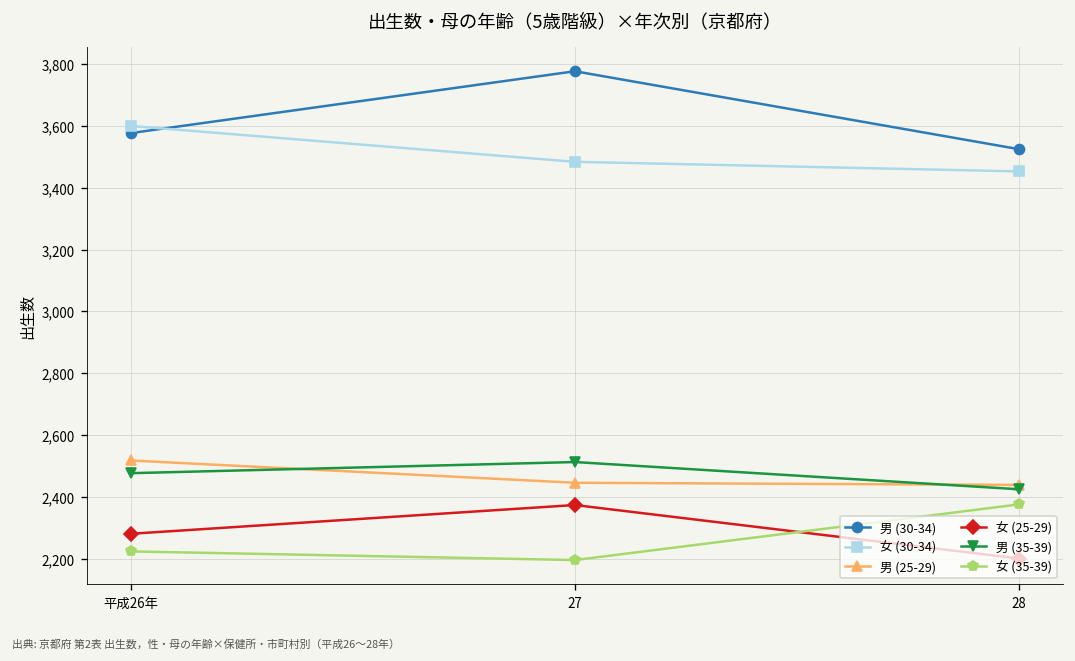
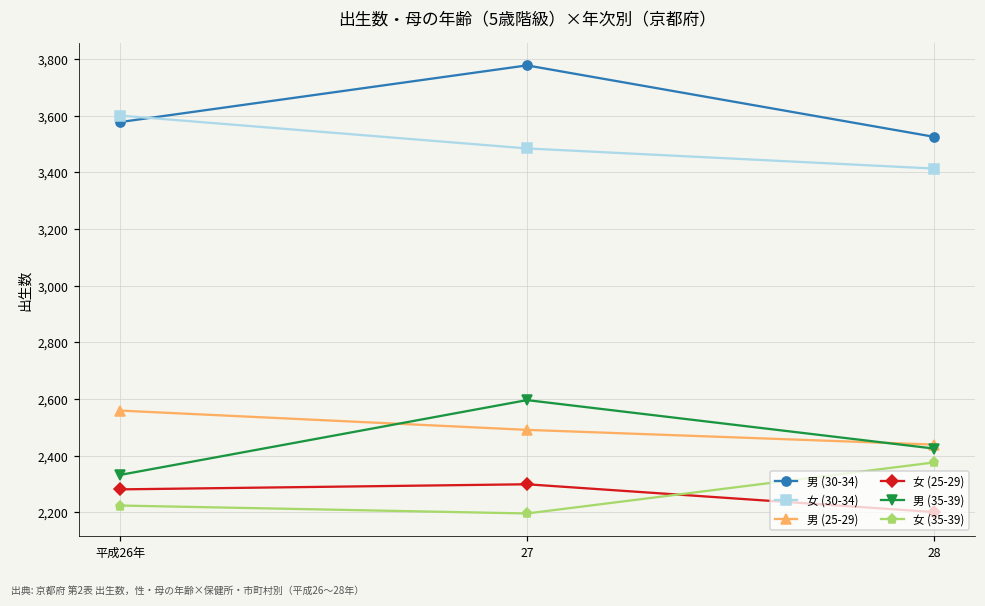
男 (25-29), 平成26年: 2,520 -> 2,560
男 (35-39), 平成26年: 2,480 -> 2,330
男 (25-29), 27: 2,450 -> 2,490
女 (25-29), 27: 2,370 -> 2,300
男 (35-39), 27: 2,510 -> 2,600
女 (30-34), 28: 3,450 -> 3,410
